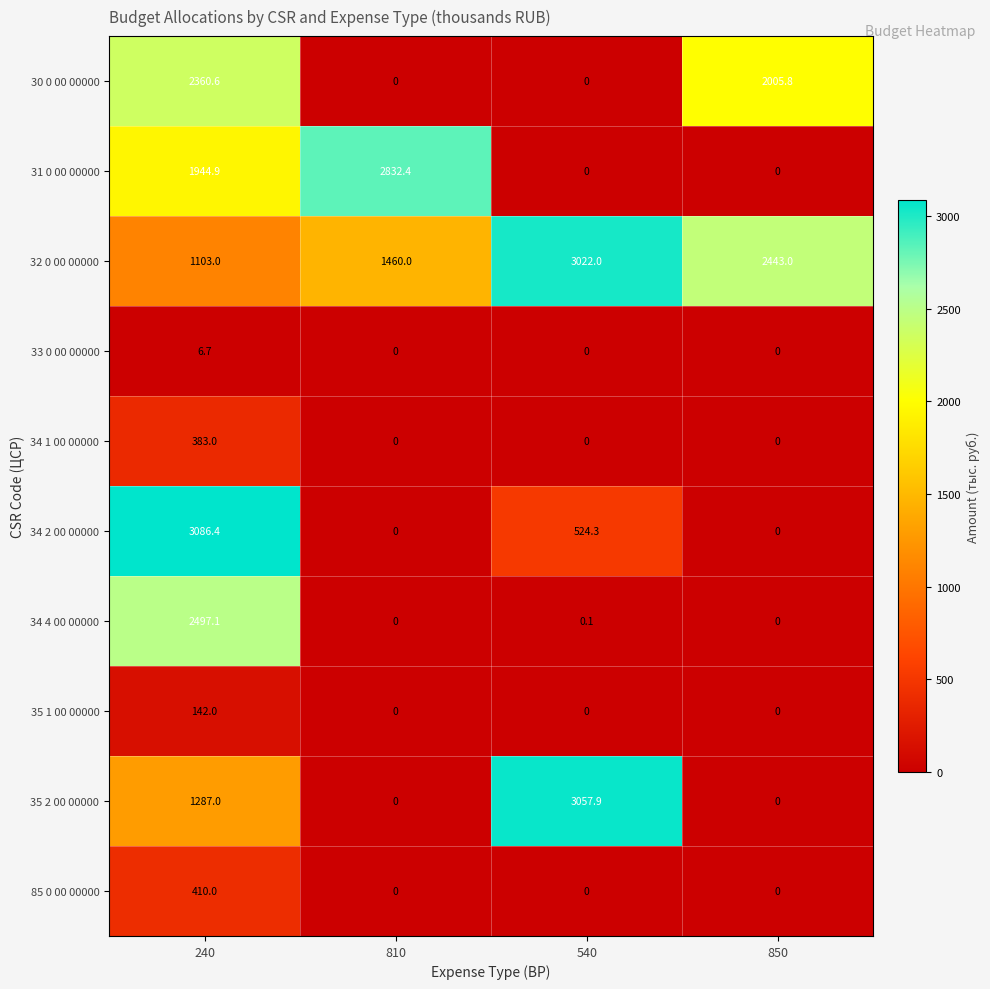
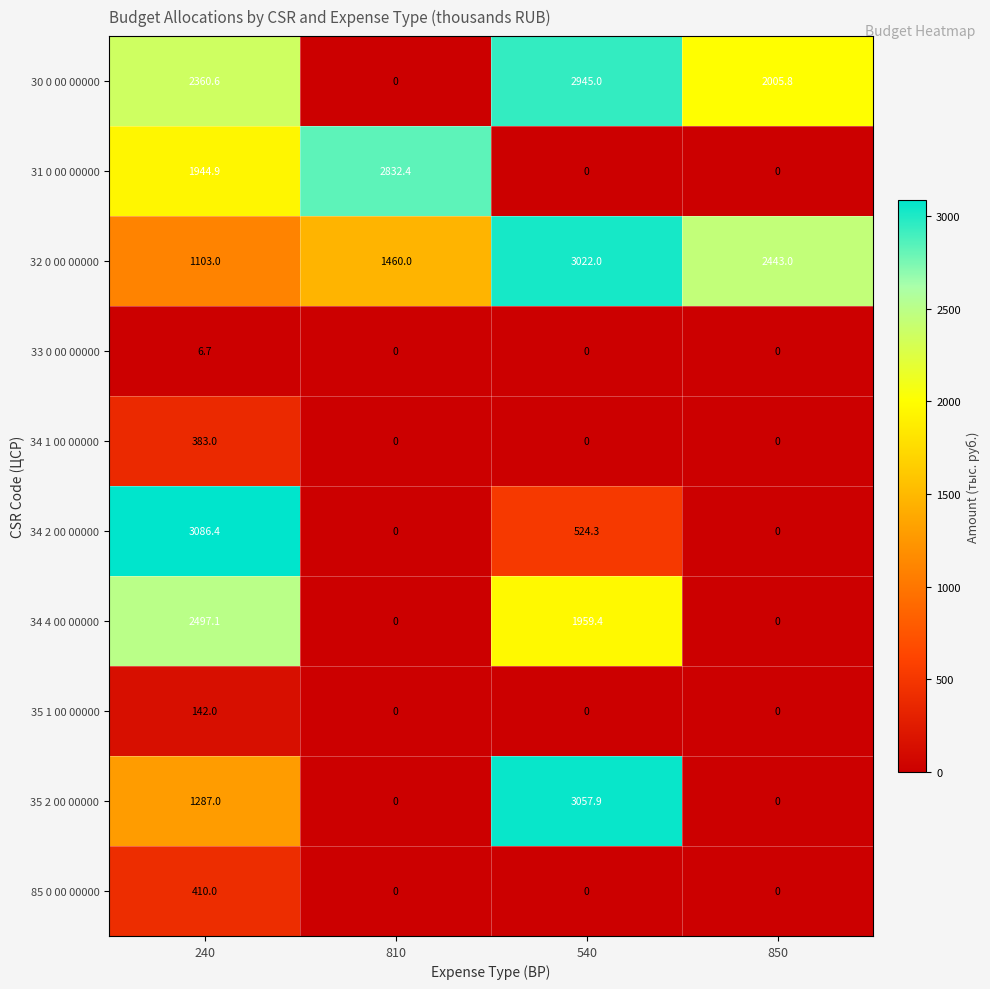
30 0 00 00000, 540: 0 -> 2945.0
34 4 00 00000, 540: 0.1 -> 1959.4
